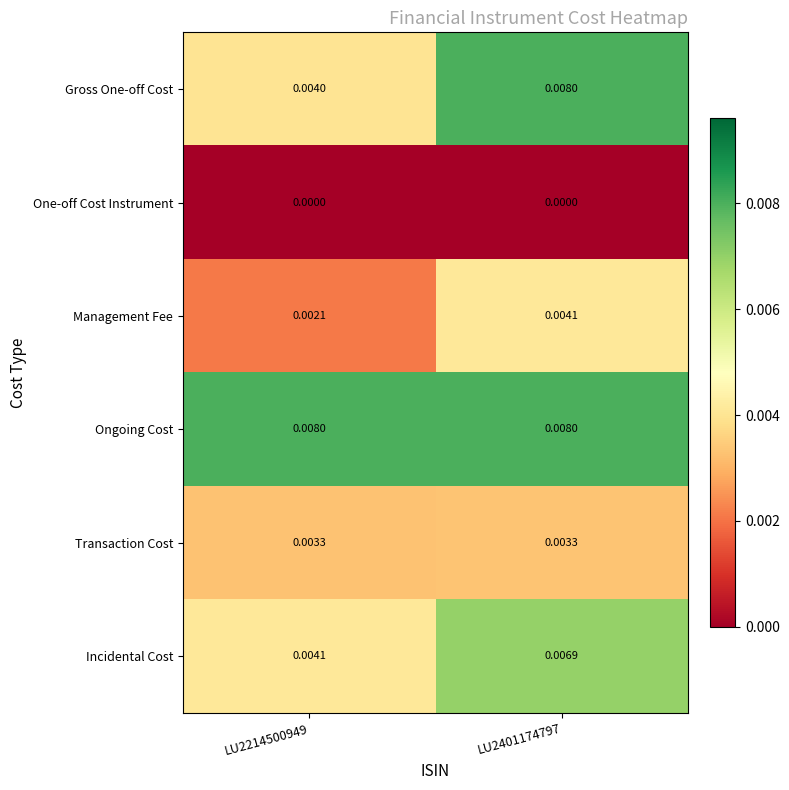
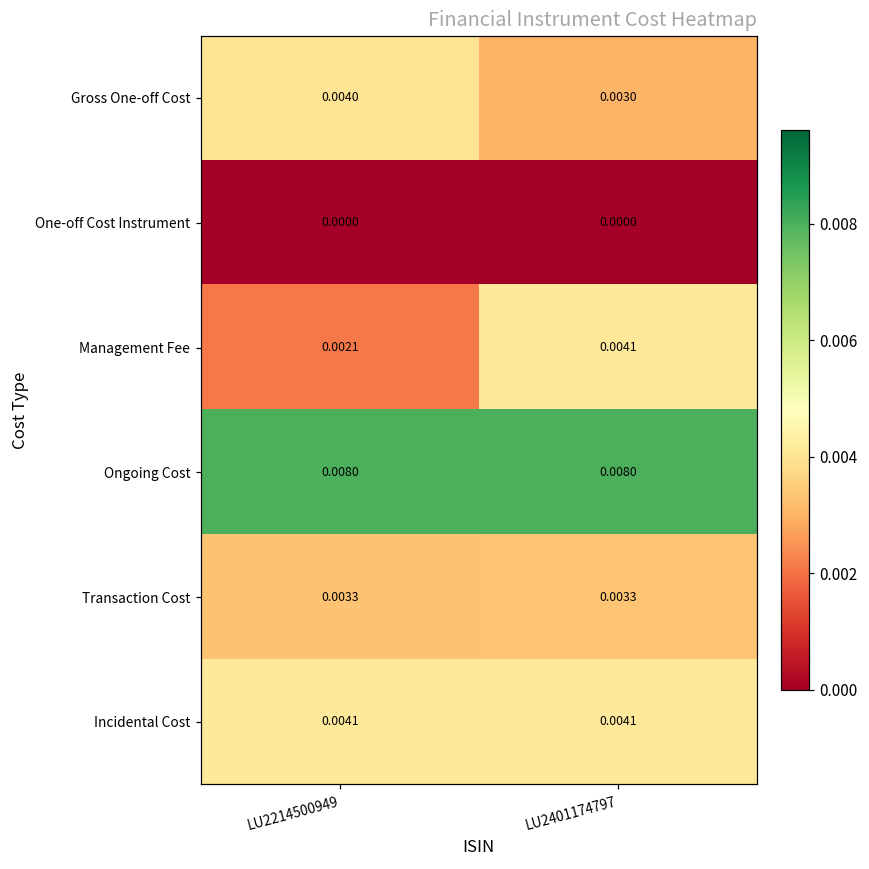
Gross One-off Cost, LU2401174797: 0.0080 -> 0.0030
Incidental Cost, LU2401174797: 0.0069 -> 0.0041
